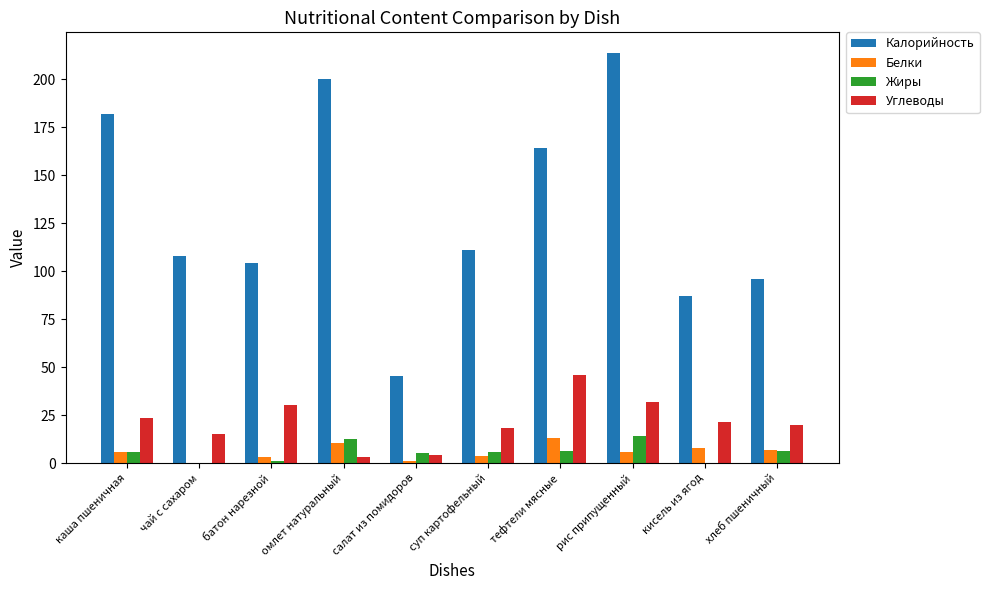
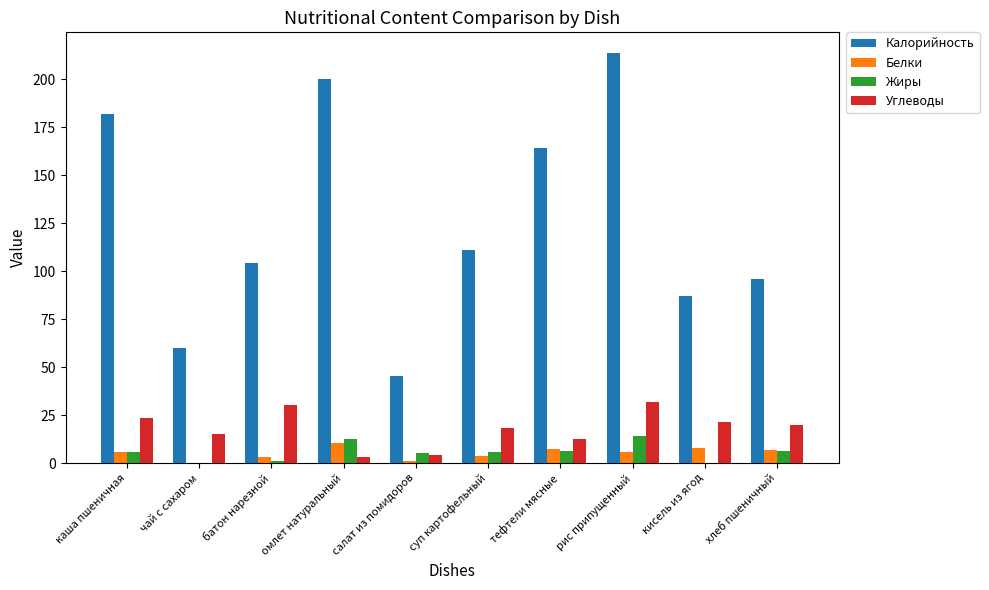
Калорийность, чай с сахаром: 108 -> 60
Белки, тефтели мясные: 13 -> 7
Углеводы, тефтели мясные: 46 -> 13
